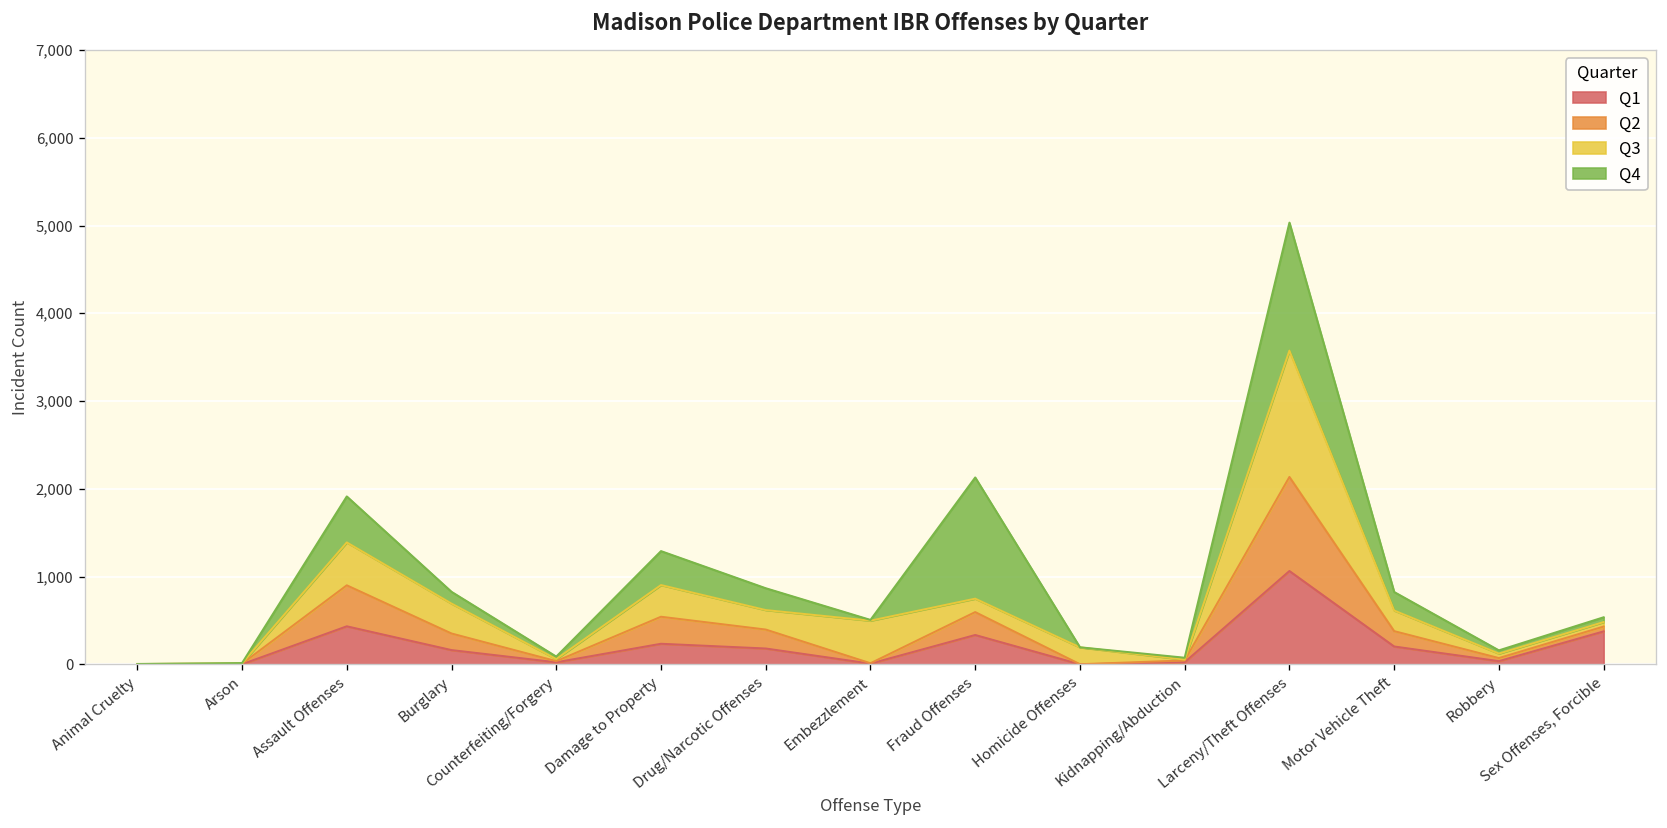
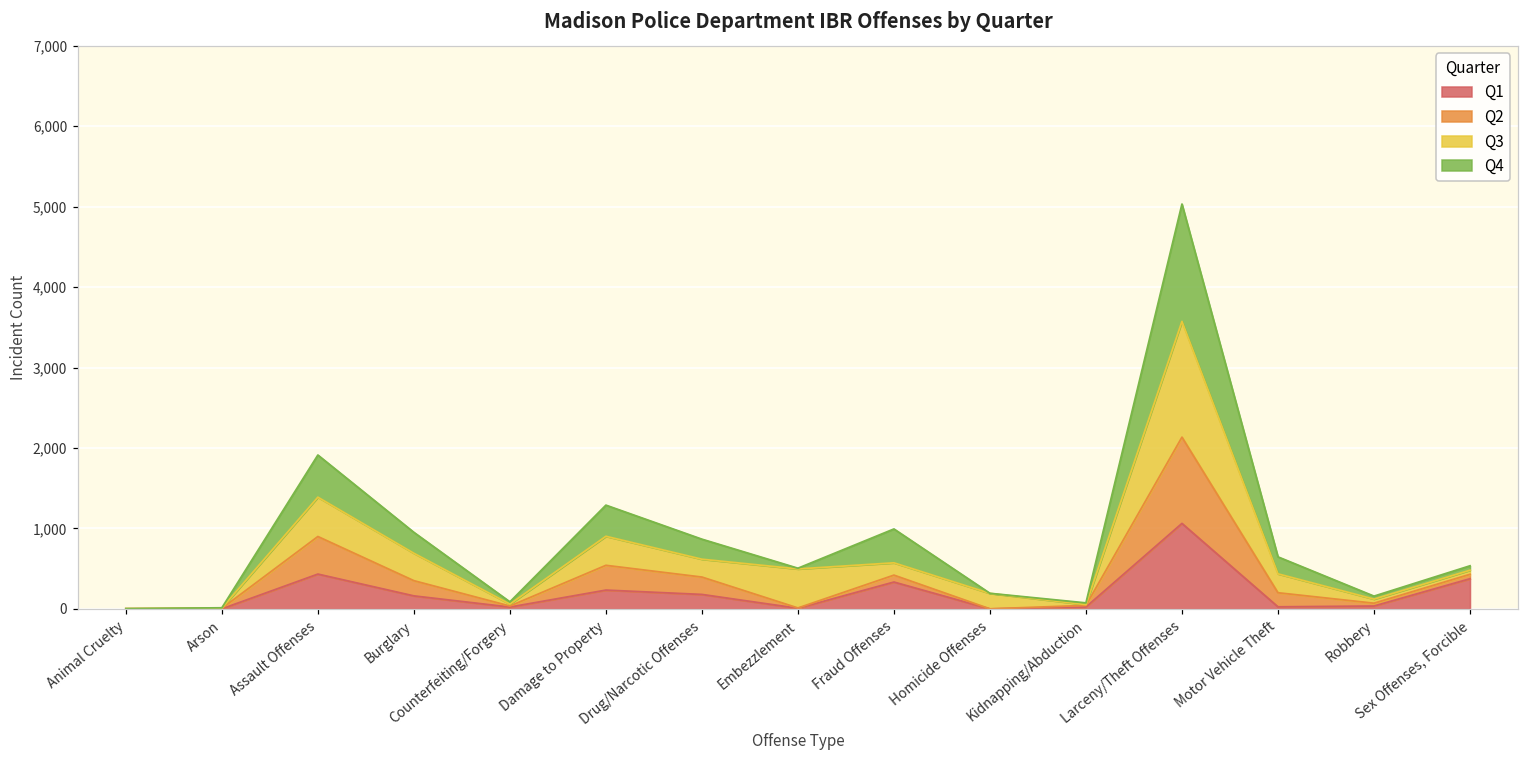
Q4, Burglary: 100 -> 300
Q2, Fraud Offenses: 300 -> 100
Q4, Fraud Offenses: 1,400 -> 400
Q1, Motor Vehicle Theft: 200 -> 0
